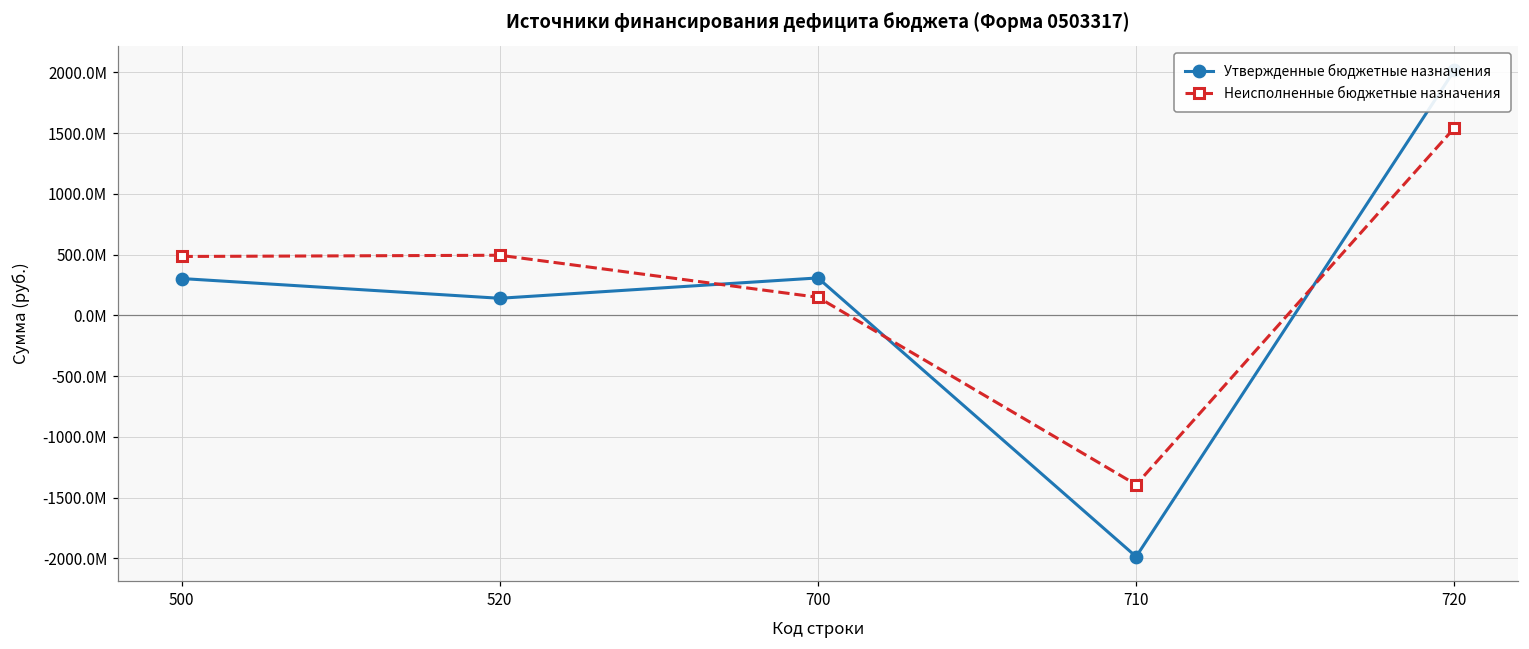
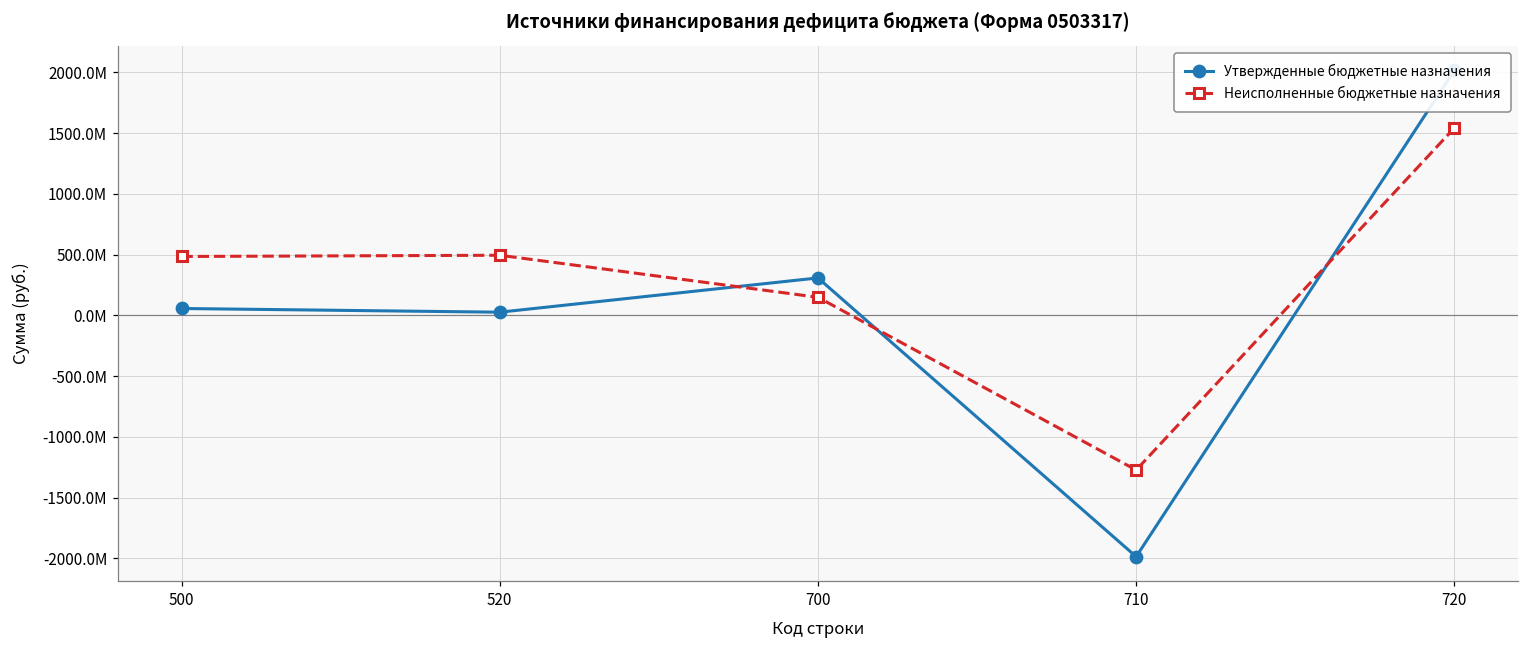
Утвержденные бюджетные назначения, 500: 300000000 -> 60000000
Утвержденные бюджетные назначения, 520: 140000000 -> 30000000
Неисполненные бюджетные назначения, 710: -1390000000 -> -1270000000
